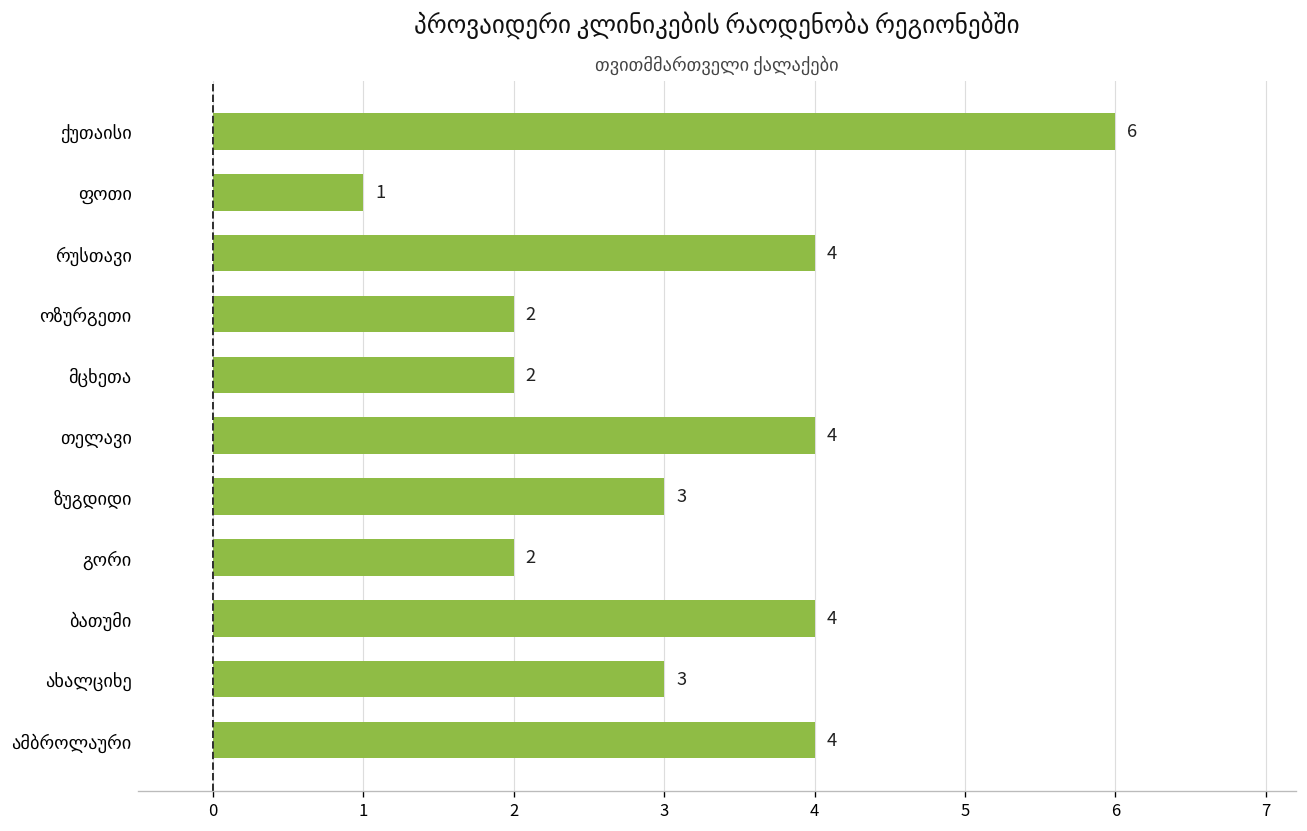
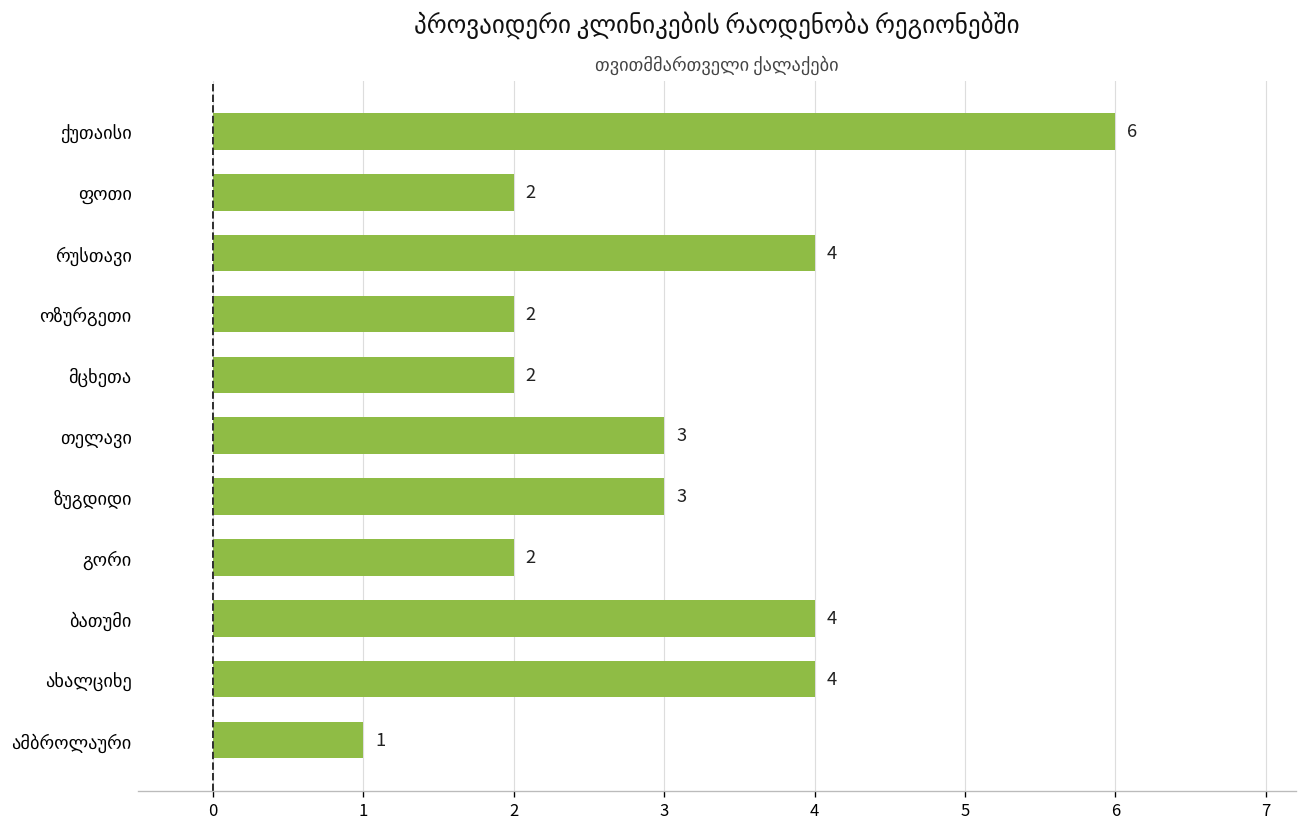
ფოთი: 1 -> 2
თელავი: 4 -> 3
ახალციხე: 3 -> 4
ამბროლაური: 4 -> 1
